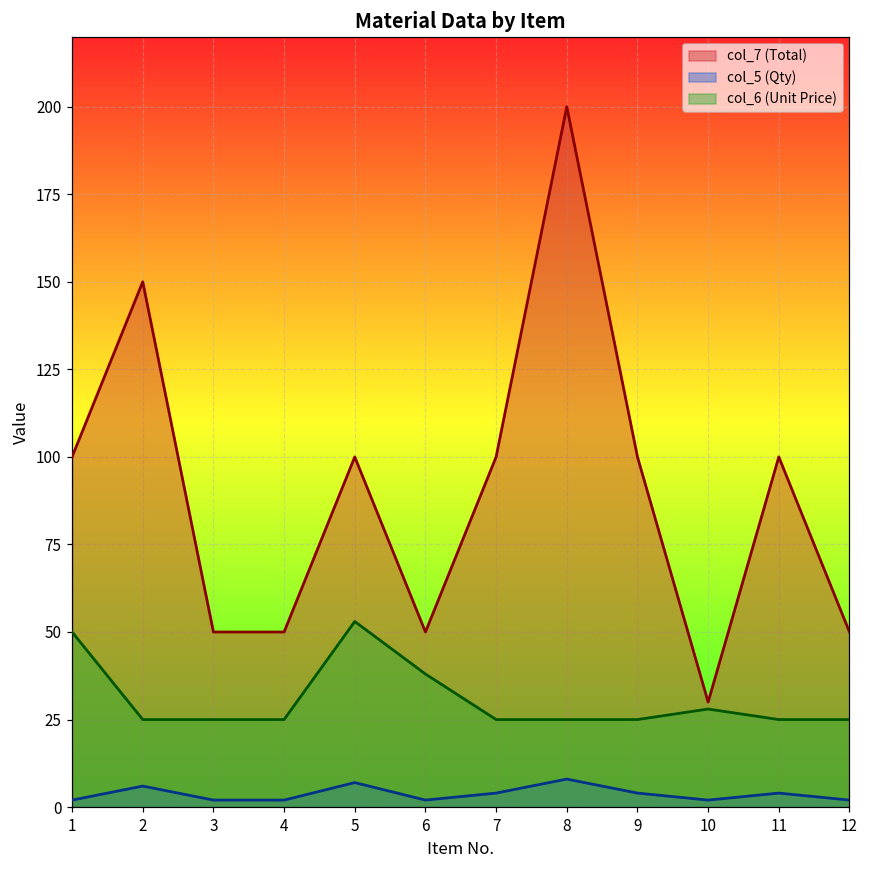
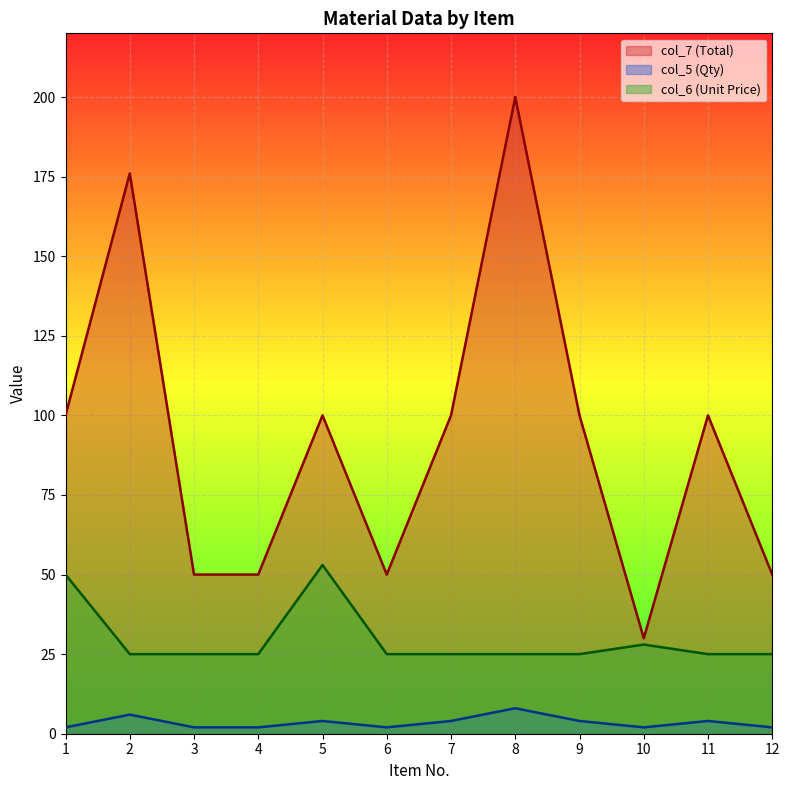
col_7 (Total), 2: 150 -> 176
col_5 (Qty), 5: 7 -> 4
col_6 (Unit Price), 6: 38 -> 25
